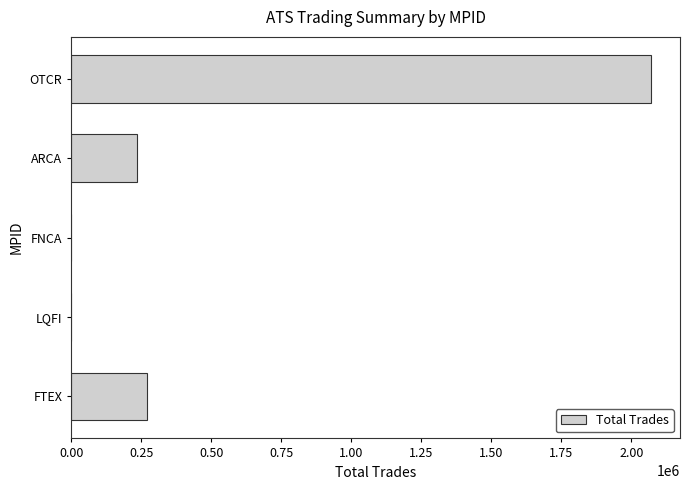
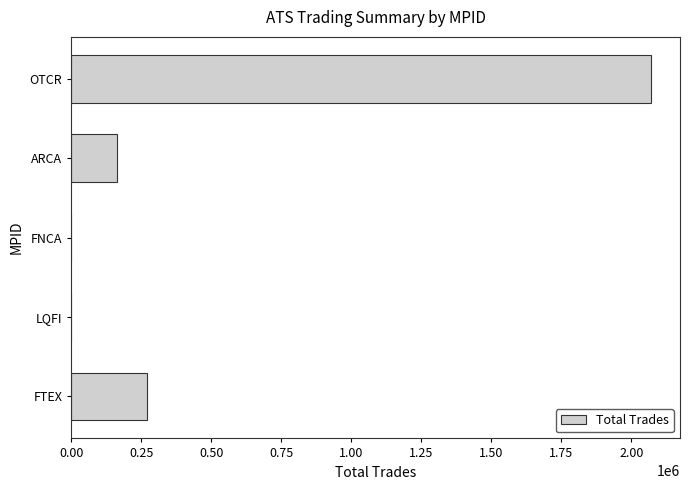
ARCA: 230000 -> 160000
